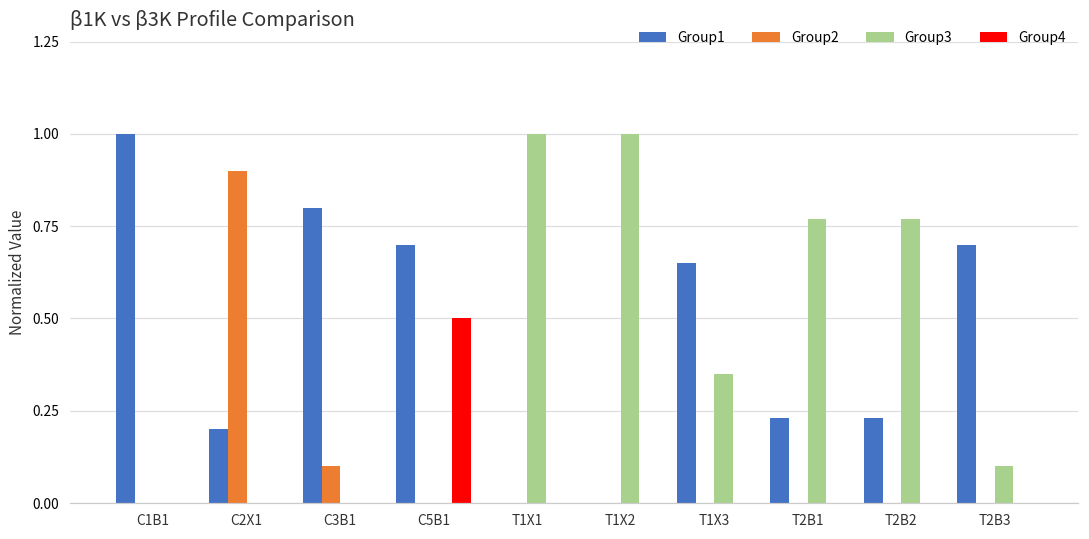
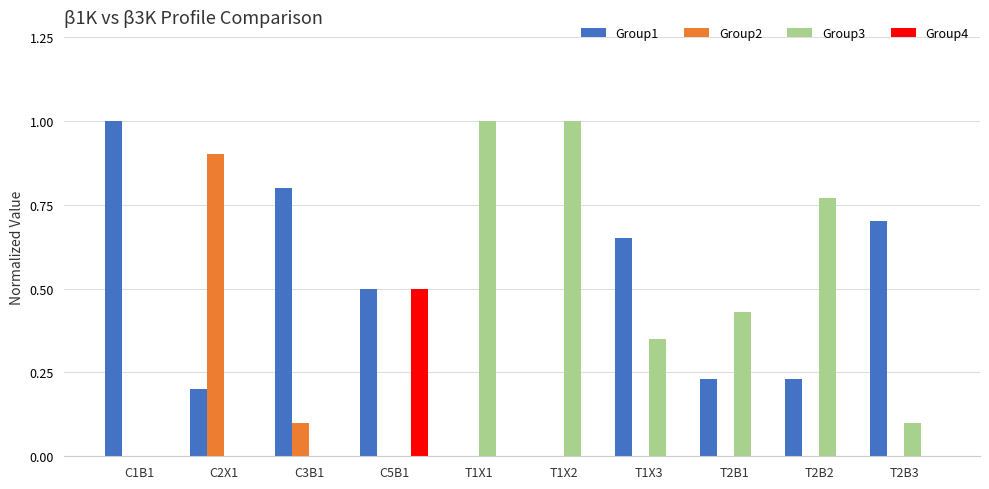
Group1, C5B1: 0.7 -> 0.5
Group3, T2B1: 0.77 -> 0.43
